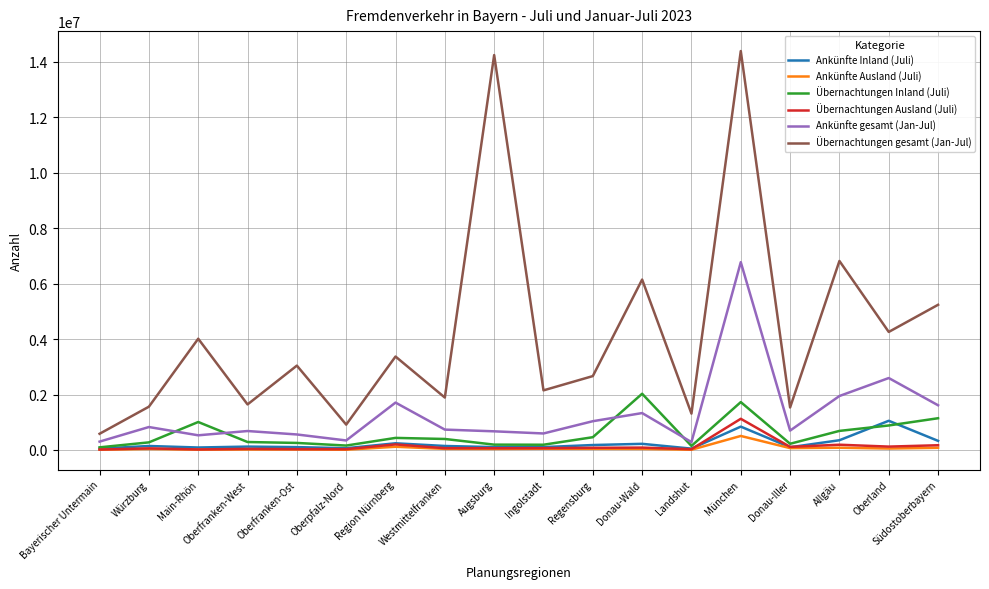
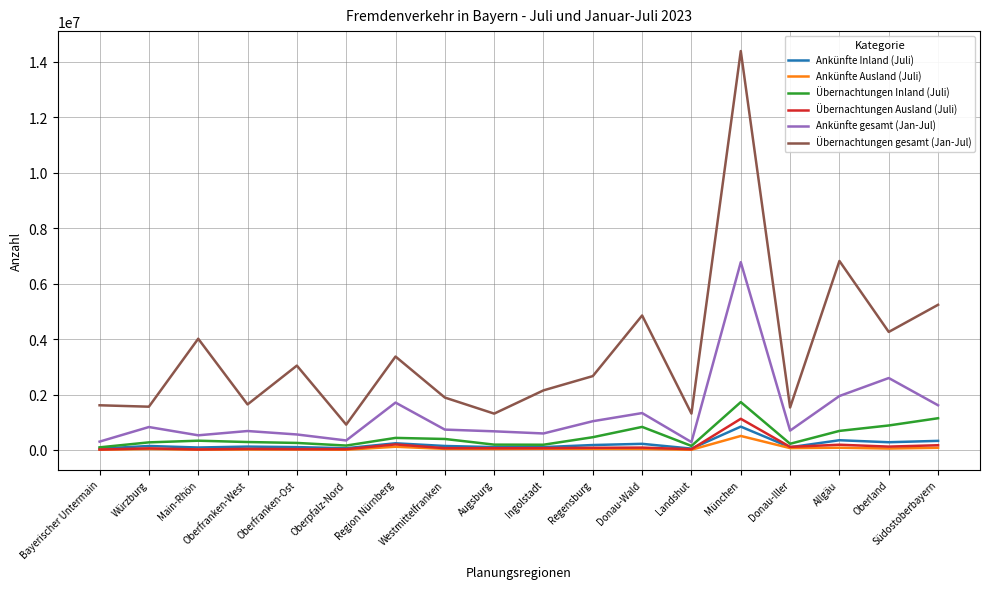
Übernachtungen gesamt (Jan-Jul), Bayerischer Untermain: 600000 -> 1600000
Übernachtungen Inland (Juli), Main-Rhön: 1000000 -> 300000
Übernachtungen gesamt (Jan-Jul), Augsburg: 14200000 -> 1300000
Übernachtungen Inland (Juli), Donau-Wald: 2000000 -> 800000
Übernachtungen gesamt (Jan-Jul), Donau-Wald: 6100000 -> 4900000
Ankünfte Inland (Juli), Oberland: 1100000 -> 300000
